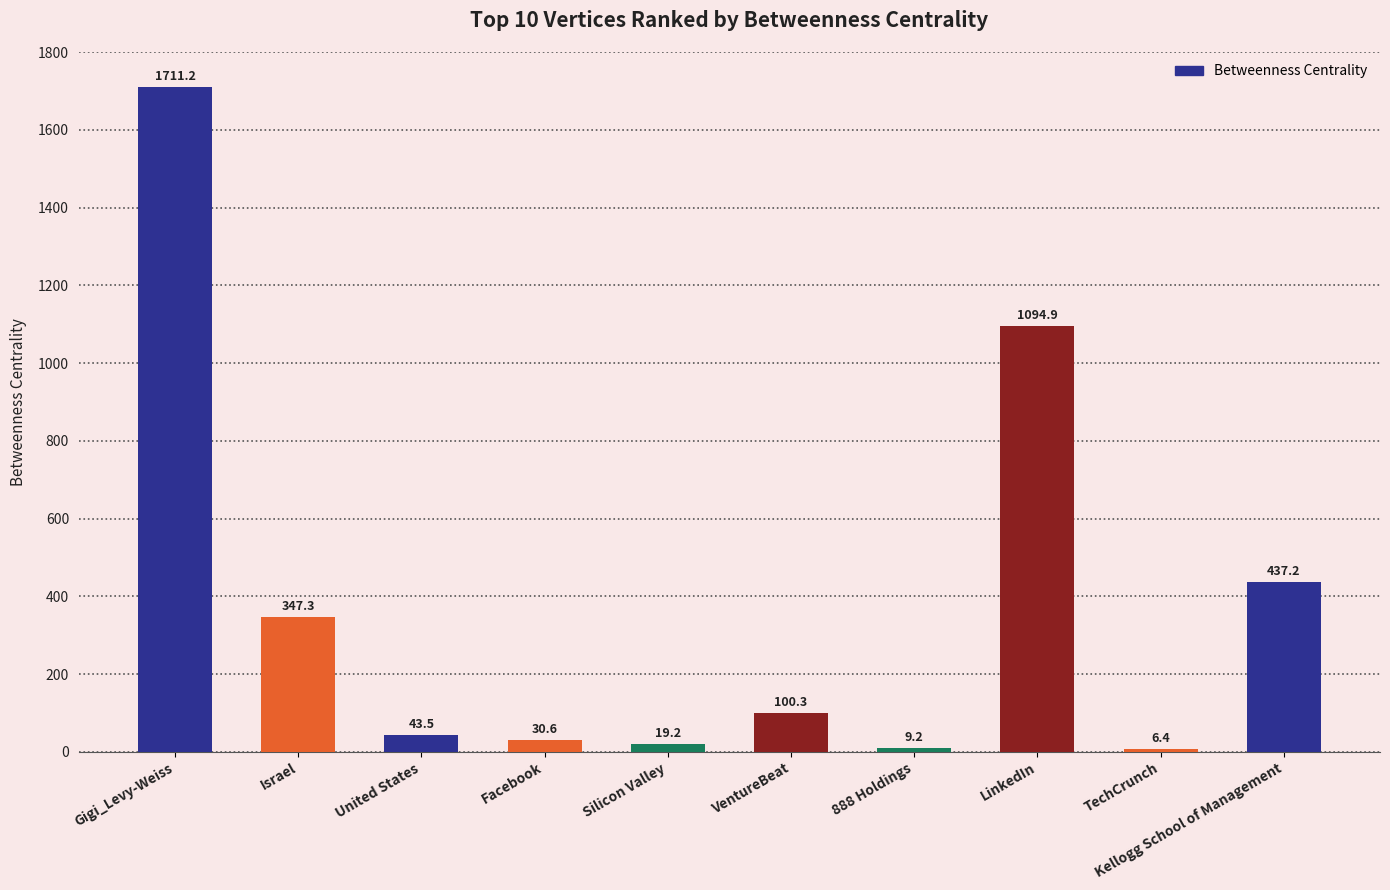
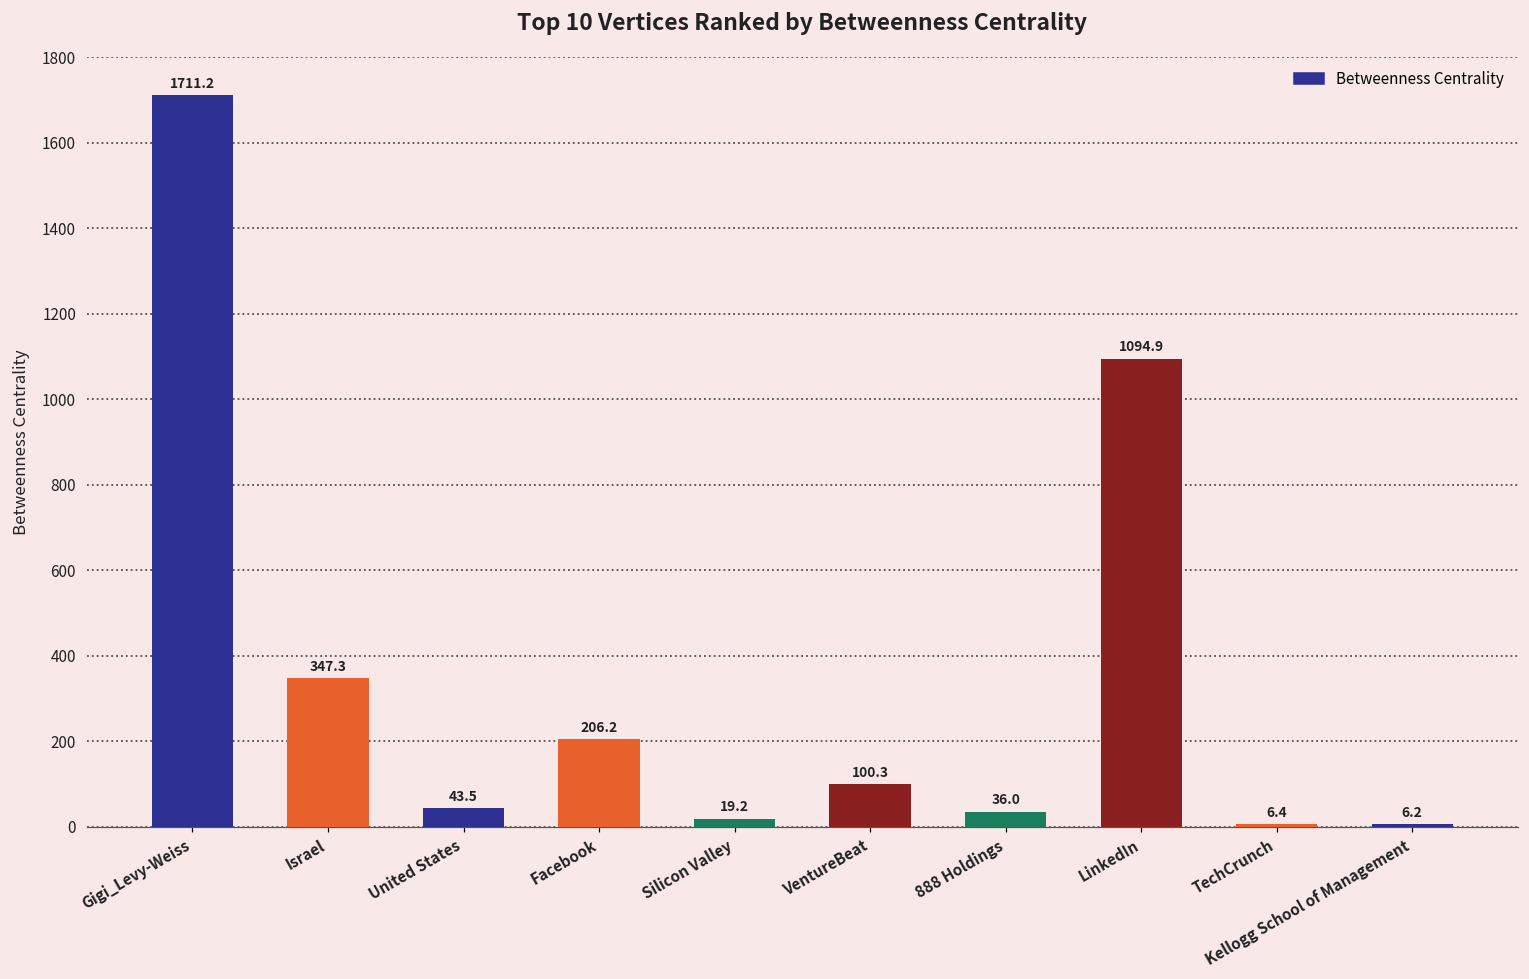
Facebook: 30.6 -> 206.2
888 Holdings: 9.2 -> 36.0
Kellogg School of Management: 437.2 -> 6.2
